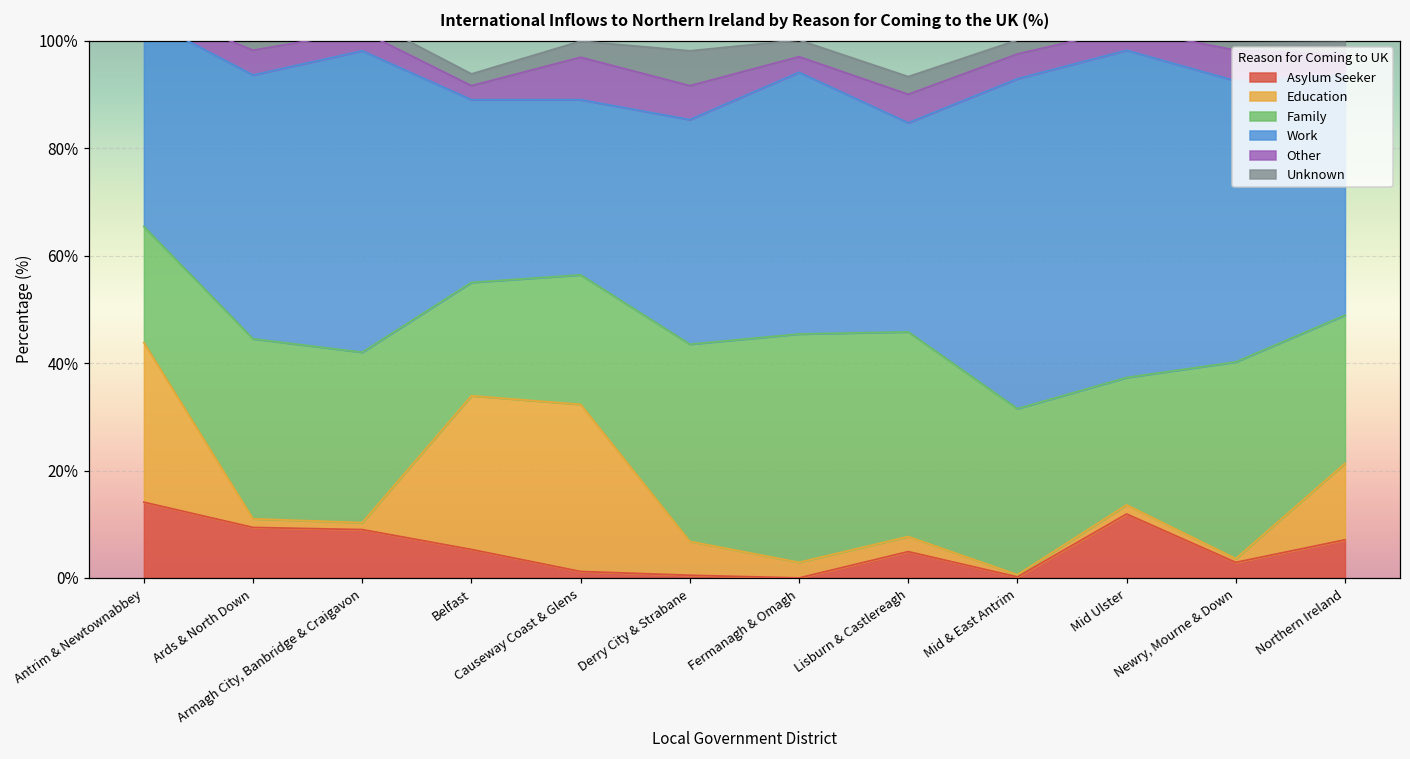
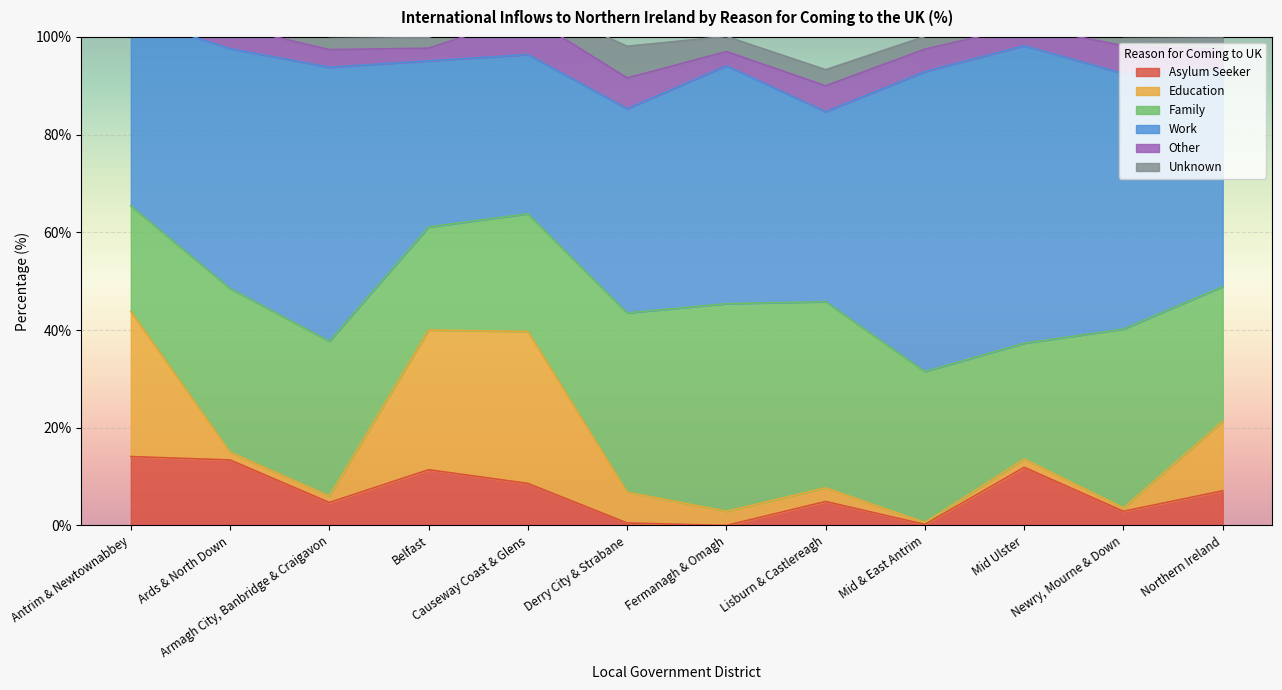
Asylum Seeker, Ards & North Down: 9% -> 13%
Asylum Seeker, Armagh City, Banbridge & Craigavon: 9% -> 5%
Asylum Seeker, Belfast: 5% -> 11%
Asylum Seeker, Causeway Coast & Glens: 1% -> 9%
